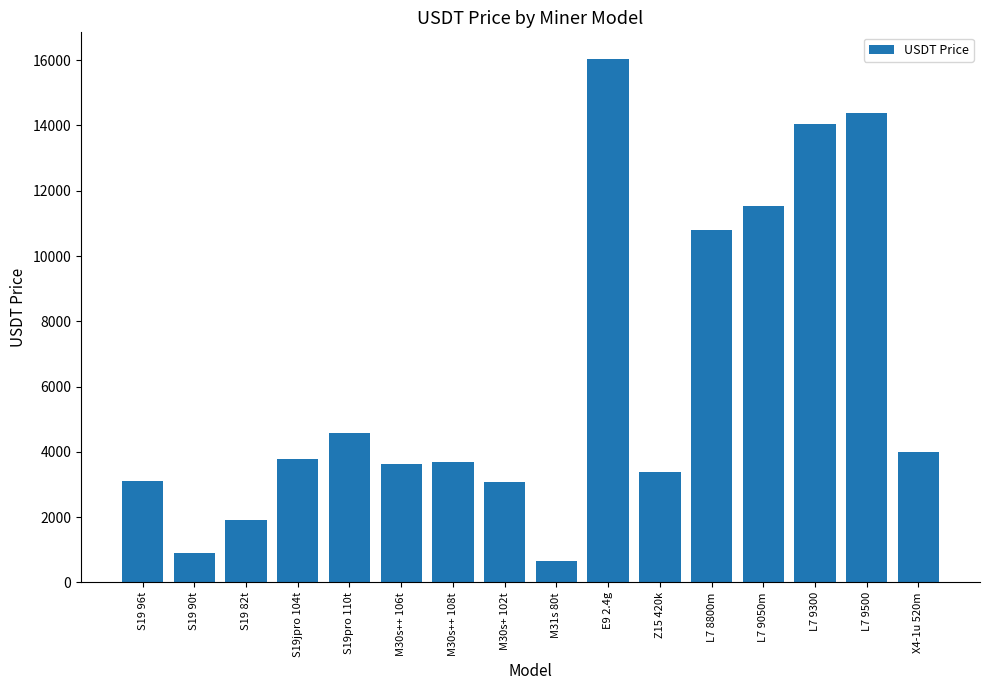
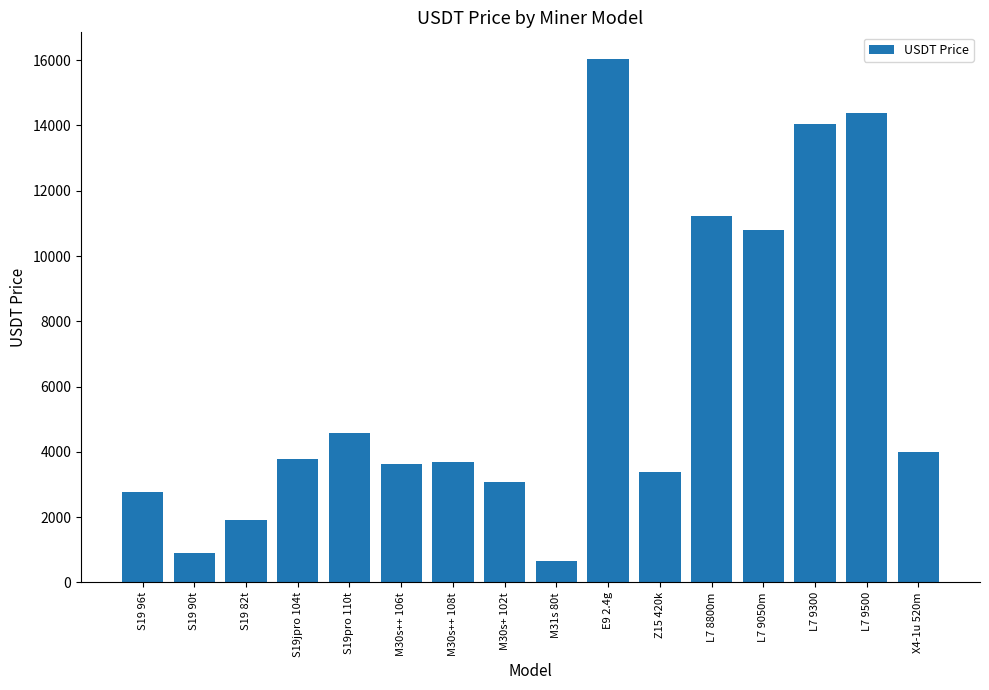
S19 96t: 3100 -> 2800
L7 8800m: 10800 -> 11200
L7 9050m: 11500 -> 10800
